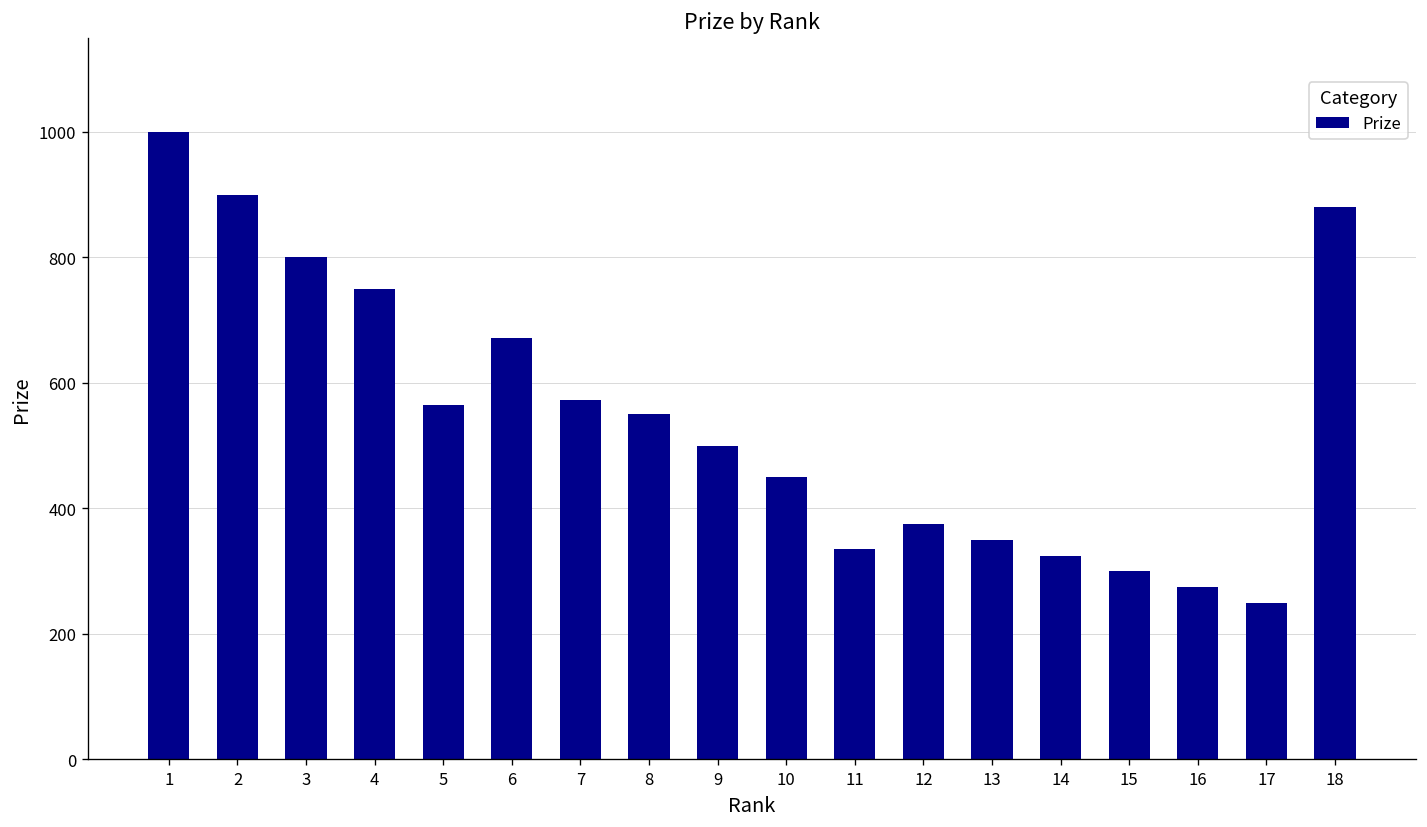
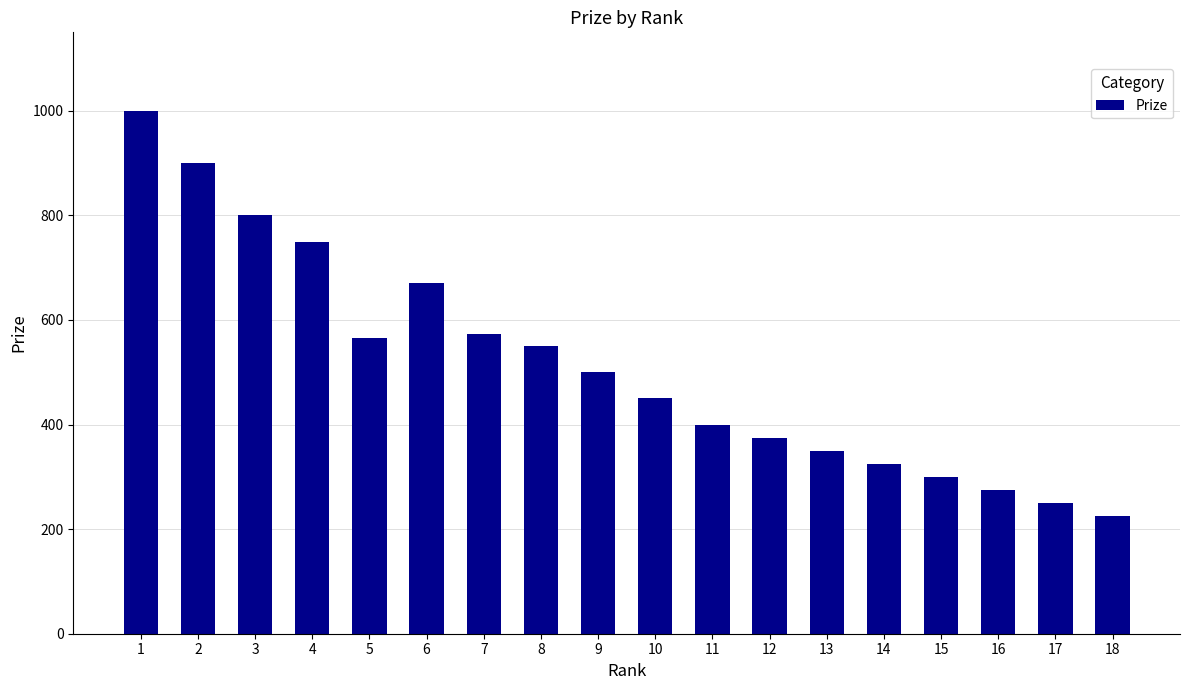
11: 340 -> 400
18: 880 -> 230
